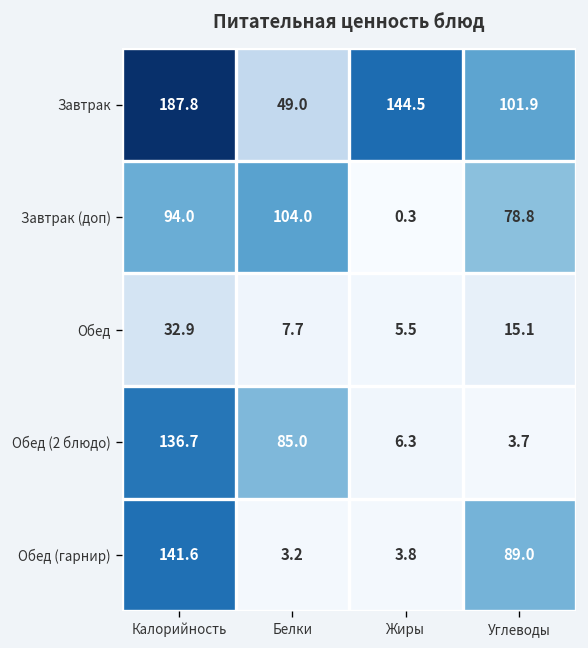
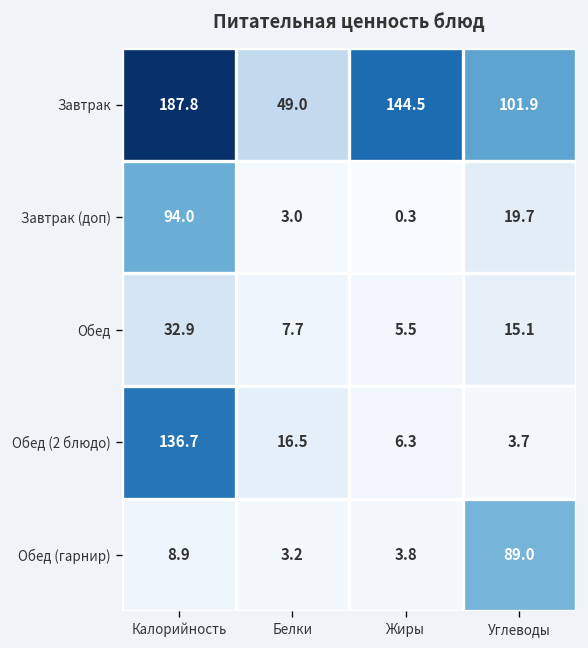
Завтрак (доп), Белки: 104.0 -> 3.0
Завтрак (доп), Углеводы: 78.8 -> 19.7
Обед (2 блюдо), Белки: 85.0 -> 16.5
Обед (гарнир), Калорийность: 141.6 -> 8.9
